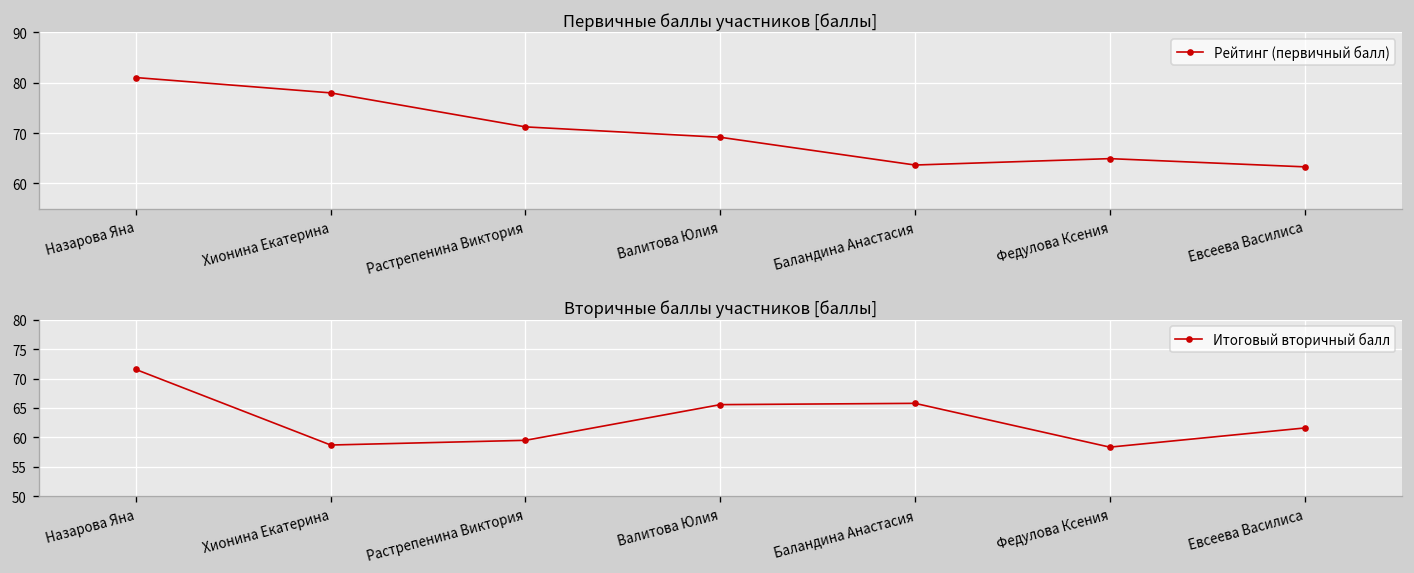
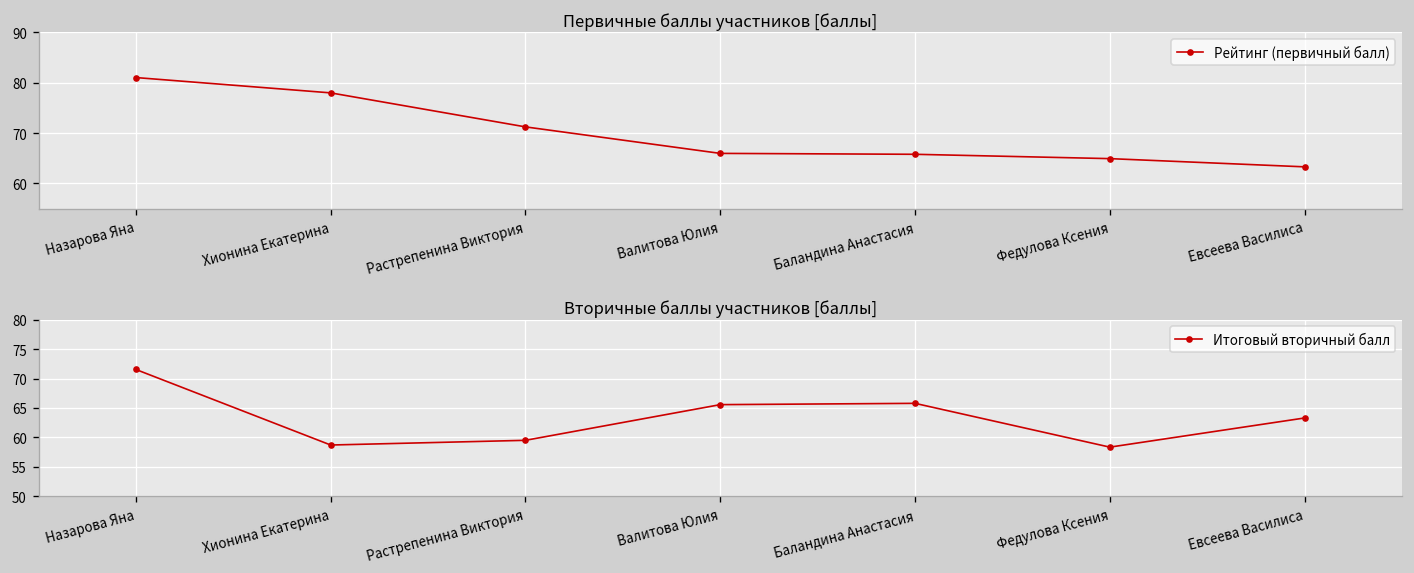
Первичные баллы участников [баллы], Валитова Юлия: 69 -> 66
Первичные баллы участников [баллы], Баландина Анастасия: 64 -> 66
Вторичные баллы участников [баллы], Евсеева Василиса: 62 -> 63
